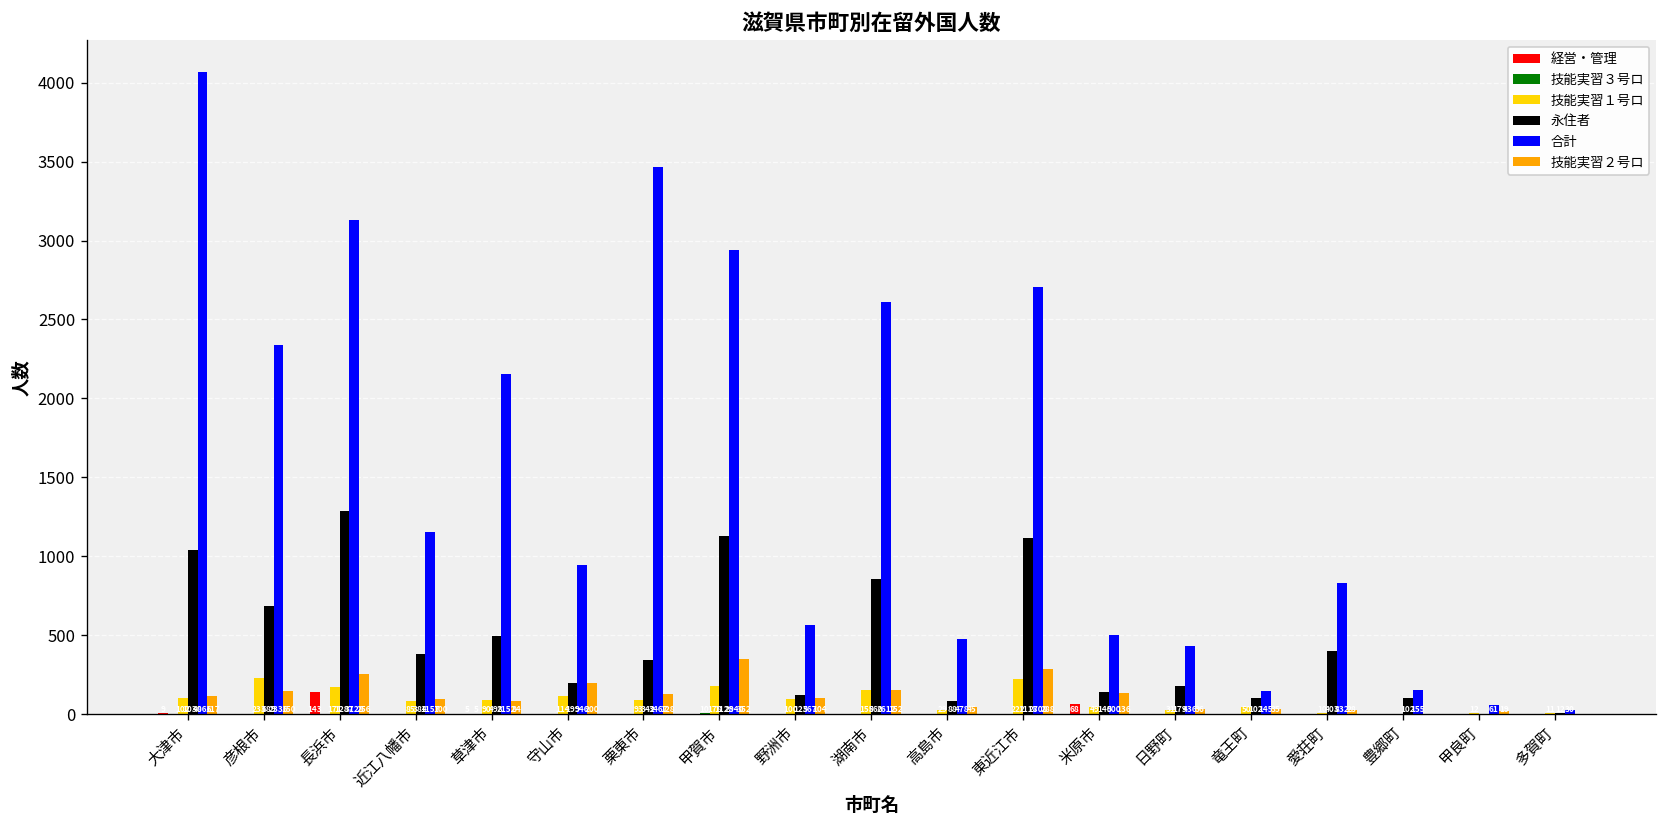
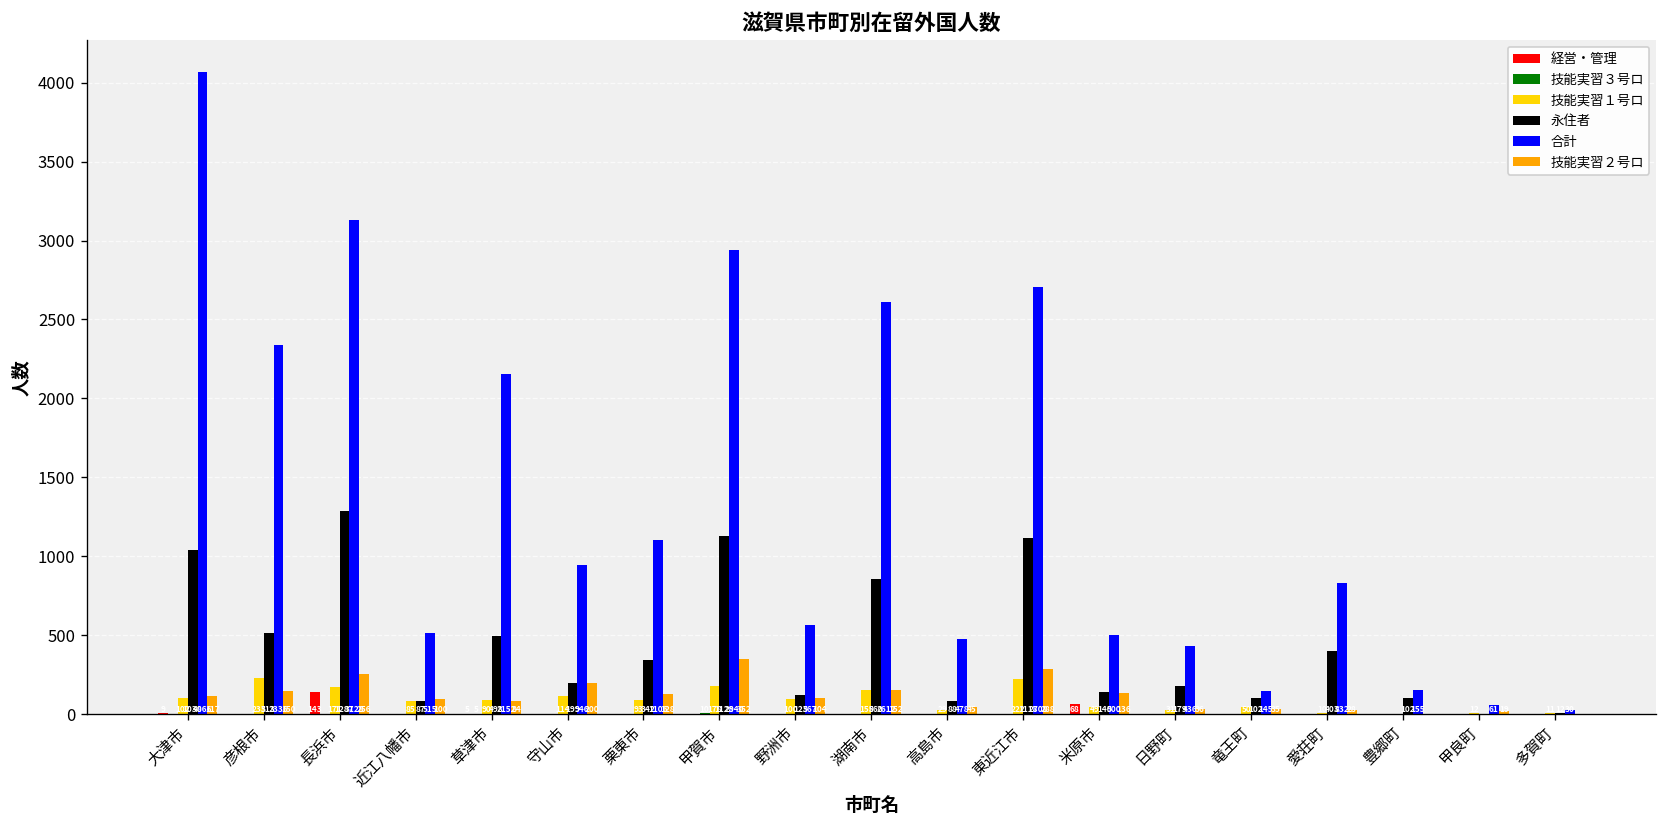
永住者, 彦根市: 689 -> 513
永住者, 近江八幡市: 384 -> 87
合計, 近江八幡市: 1157 -> 515
合計, 栗東市: 3467 -> 1106
